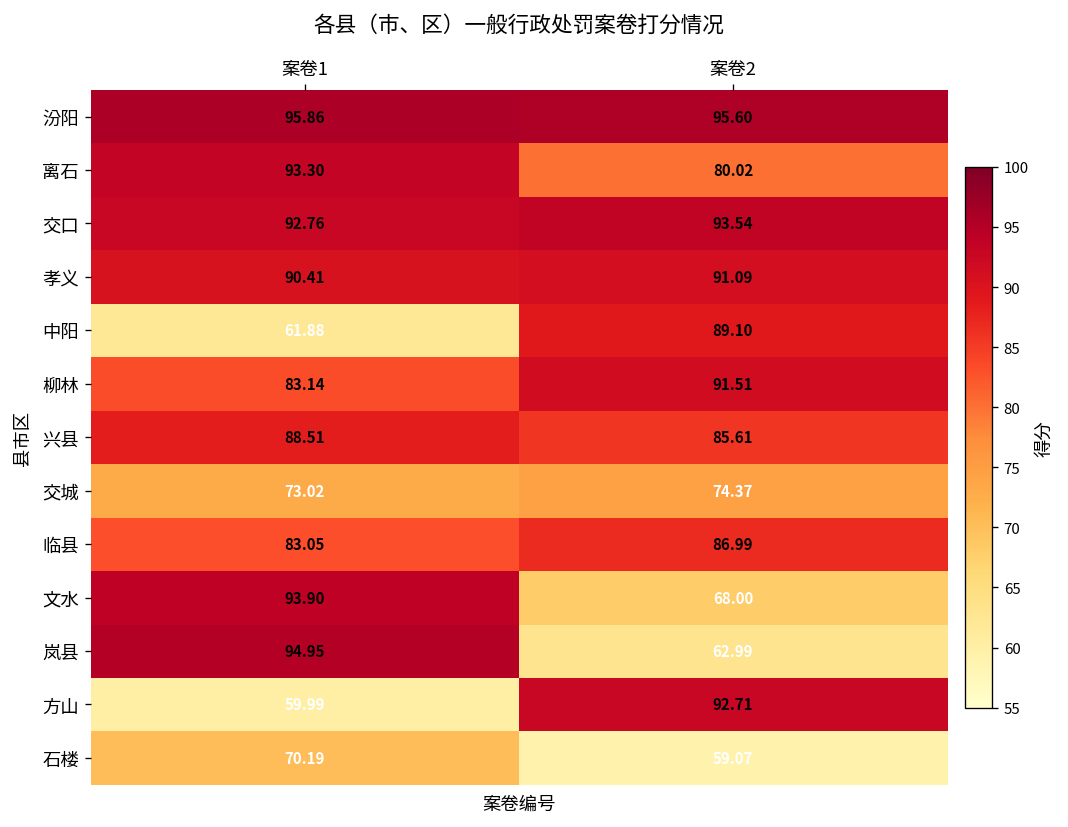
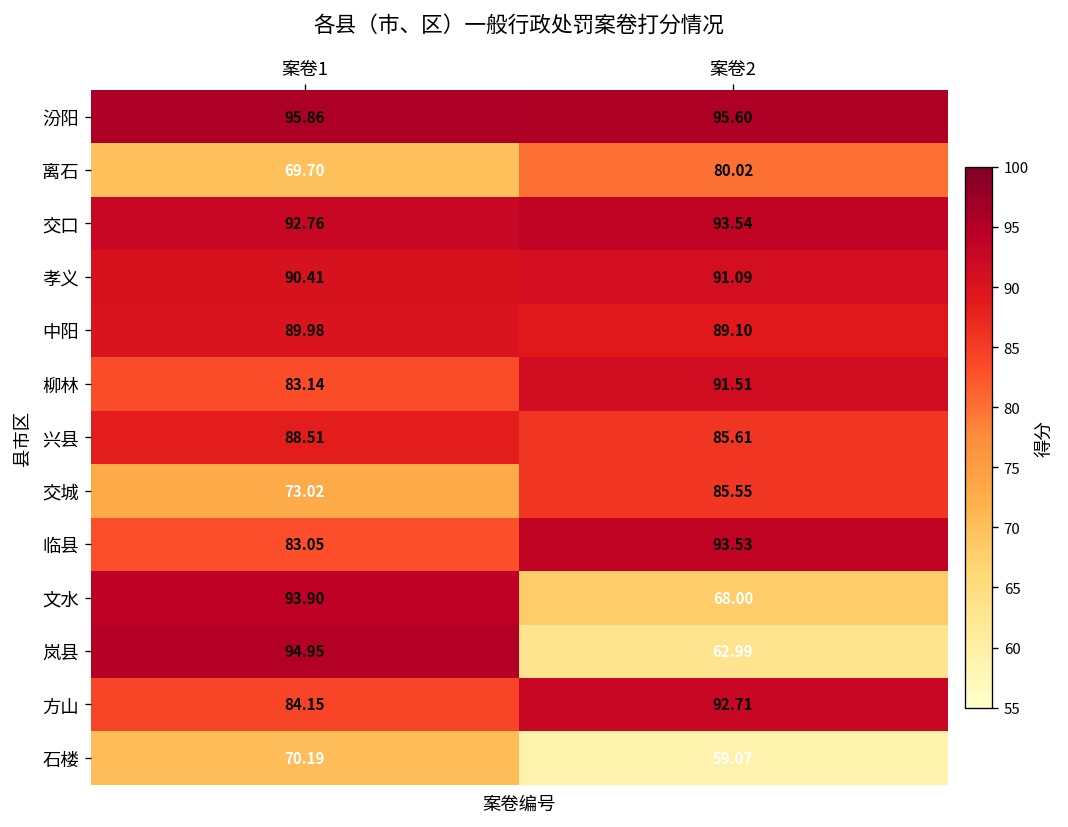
离石, 案卷1: 93.30 -> 69.70
中阳, 案卷1: 61.88 -> 89.98
交城, 案卷2: 74.37 -> 85.55
临县, 案卷2: 86.99 -> 93.53
方山, 案卷1: 59.99 -> 84.15
